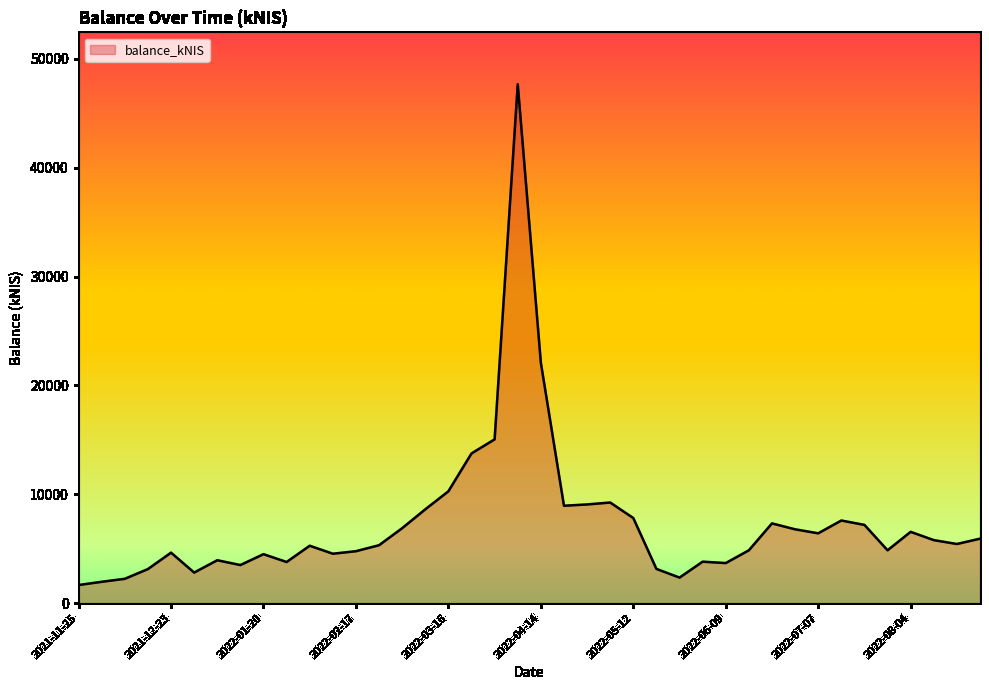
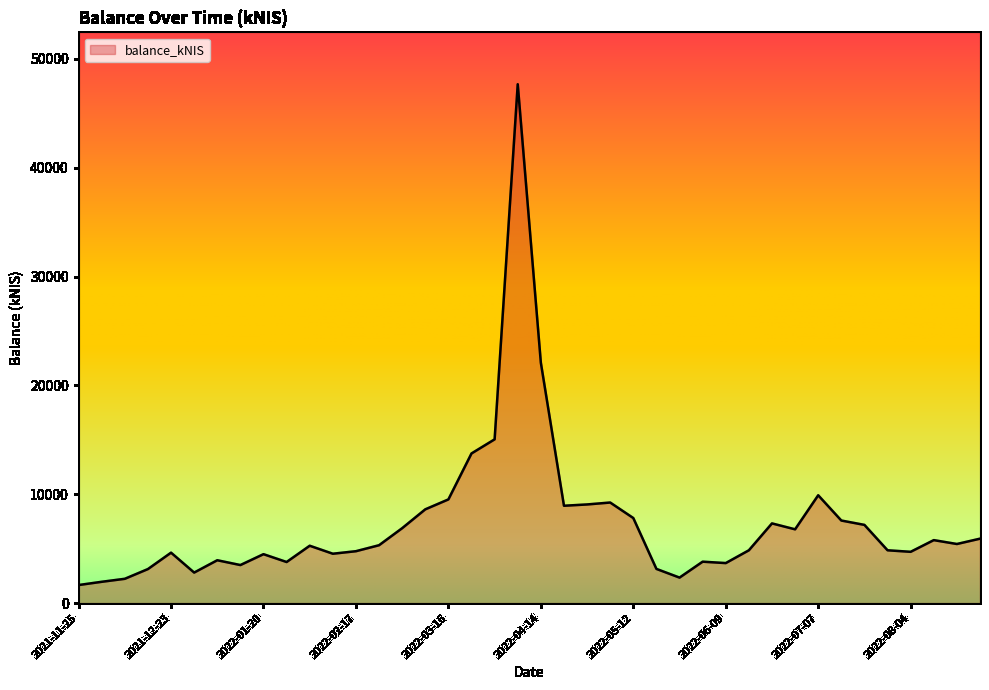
2022-03-16: 10300 -> 9500
2022-07-07: 6400 -> 9900
2022-08-04: 6500 -> 4700
